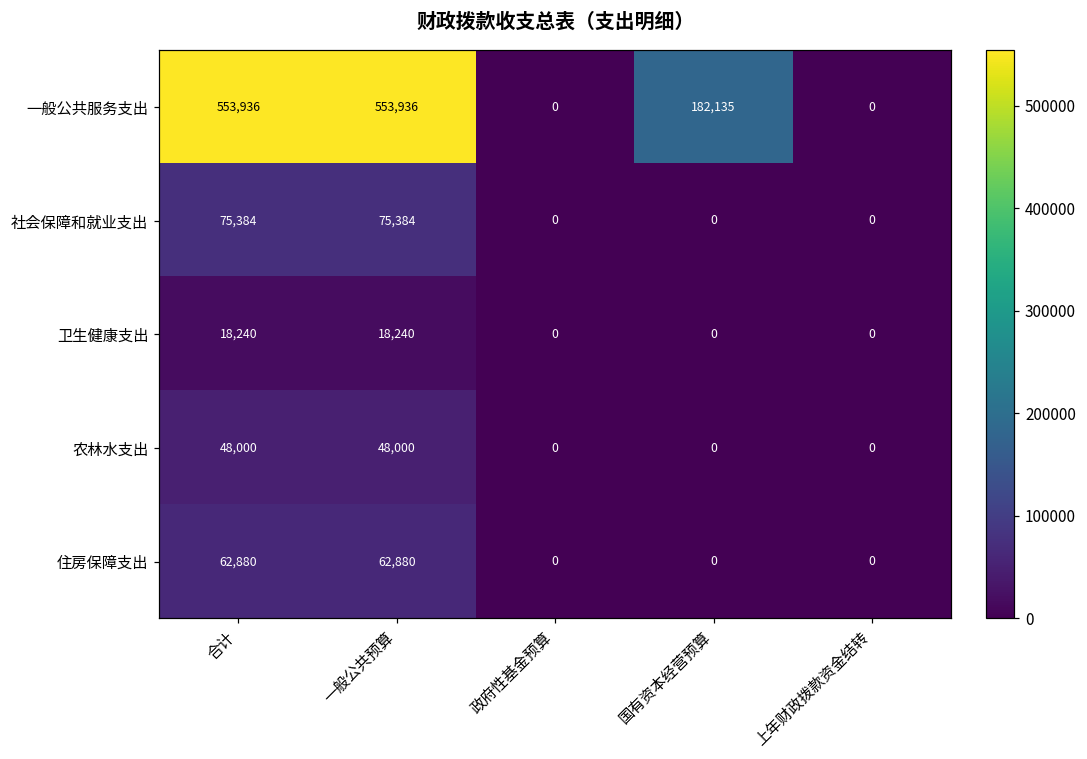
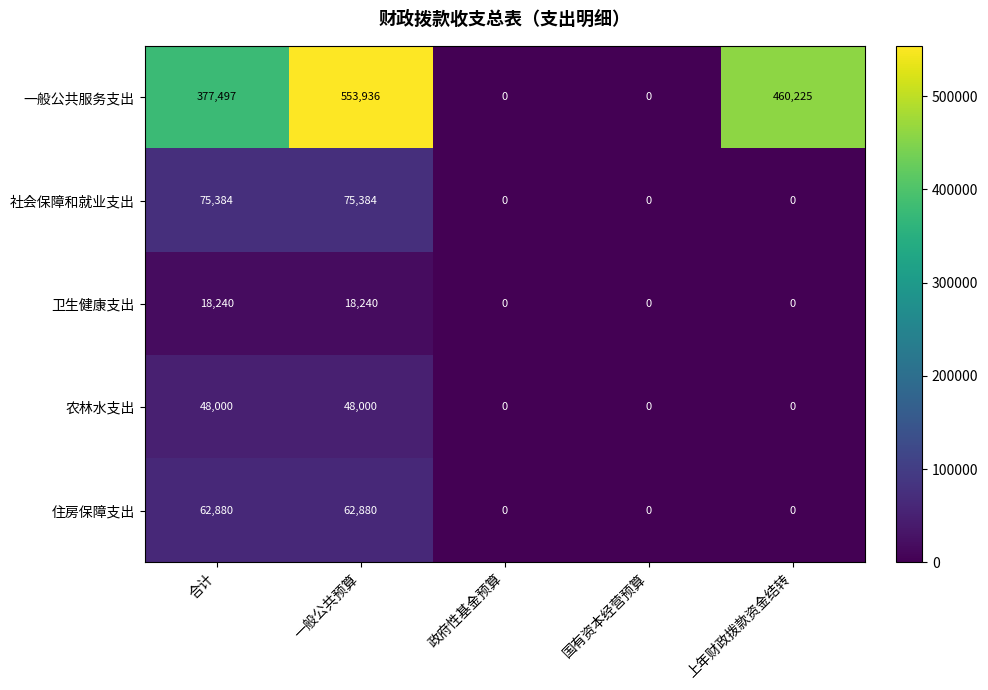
一般公共服务支出, 合计: 553,936 -> 377,497
一般公共服务支出, 国有资本经营预算: 182,135 -> 0
一般公共服务支出, 上年财政拨款资金结转: 0 -> 460,225
